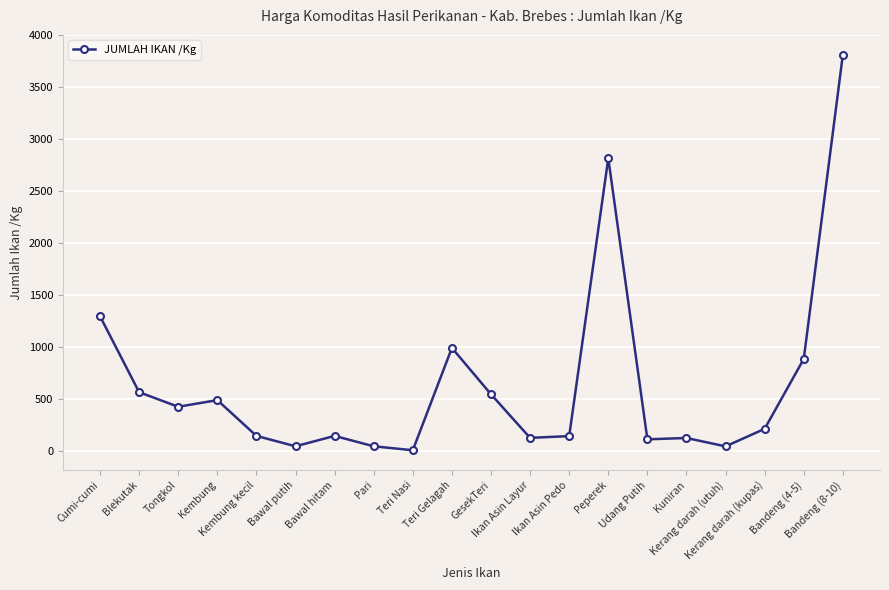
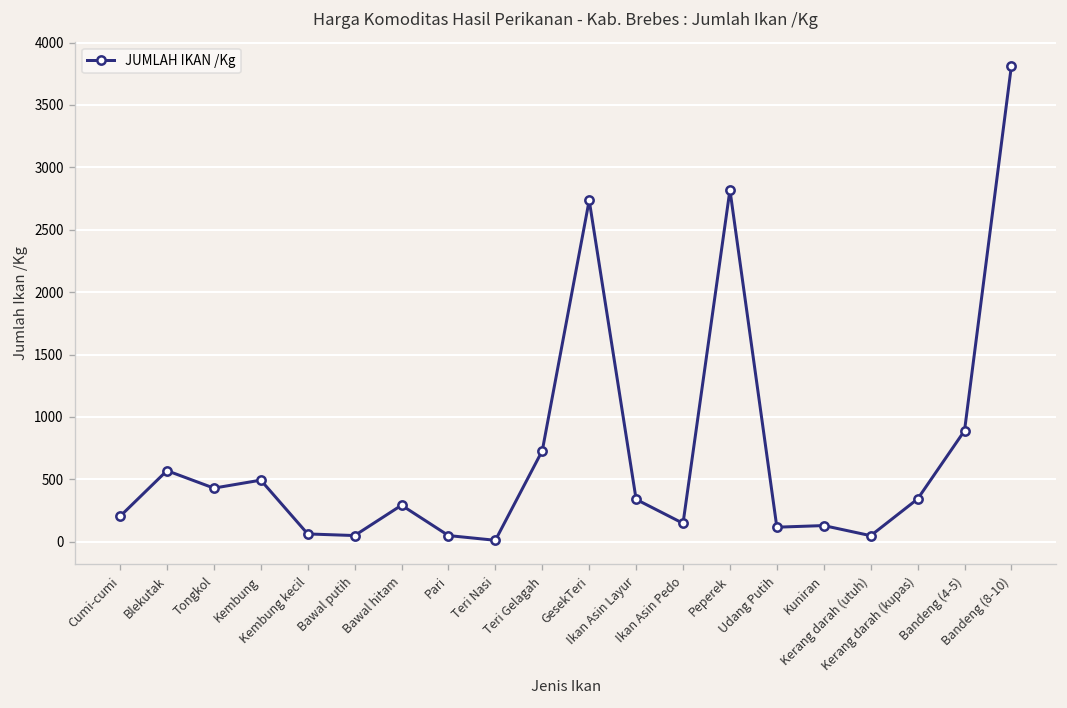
Cumi-cumi: 1300 -> 200
Kembung kecil: 150 -> 60
Bawal hitam: 150 -> 290
Teri Gelagah: 1000 -> 730
GesekTeri: 550 -> 2740
Ikan Asin Layur: 130 -> 340
Kerang darah (kupas): 220 -> 340
